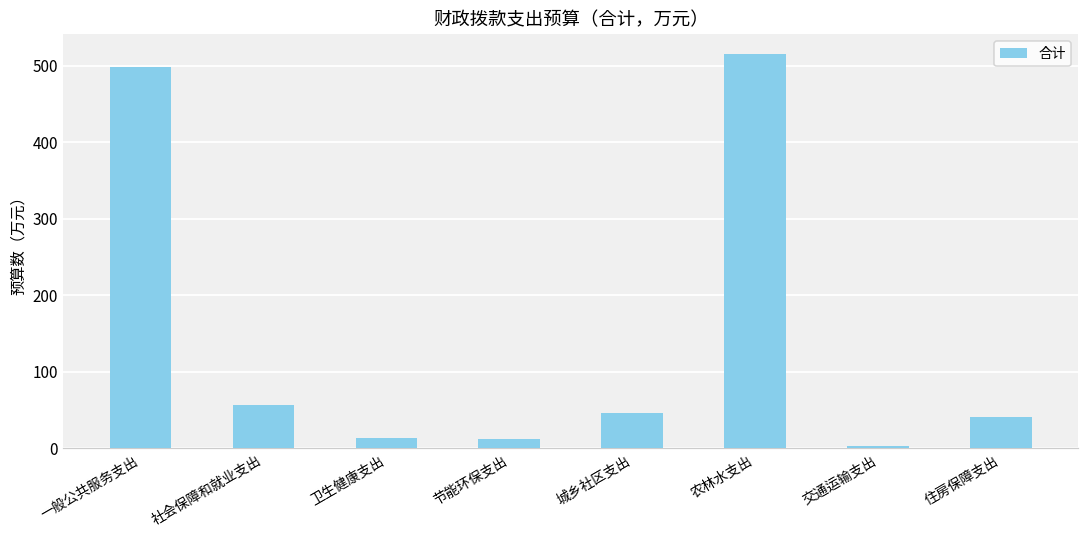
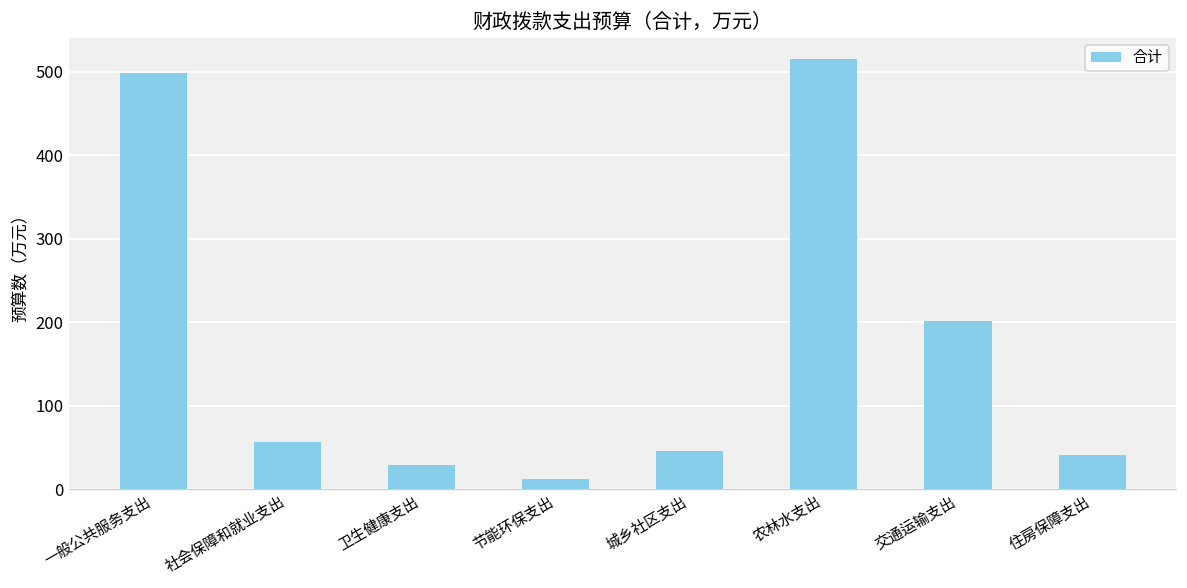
卫生健康支出: 10 -> 30
交通运输支出: 0 -> 200
